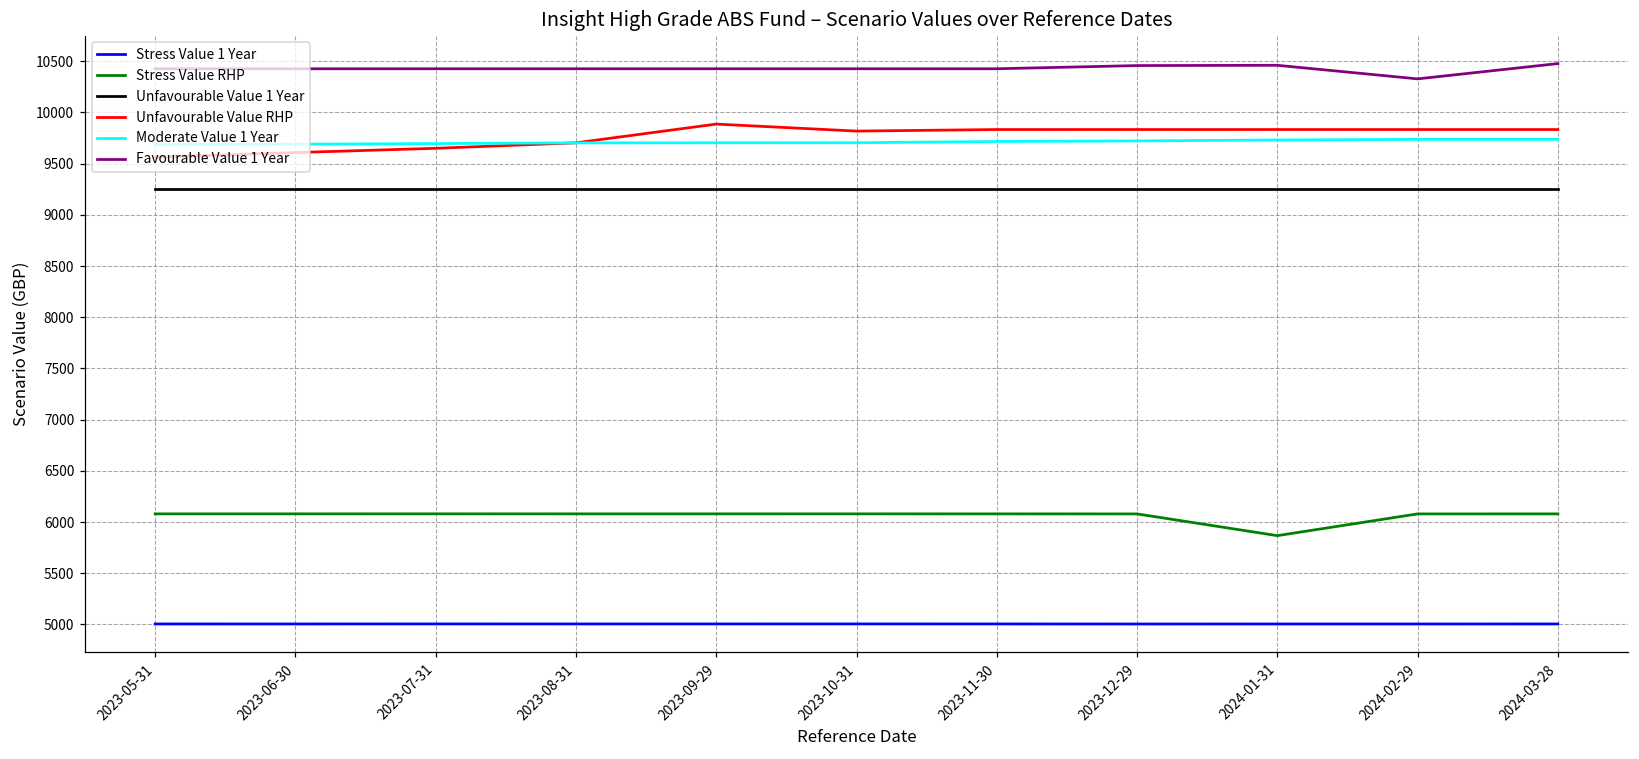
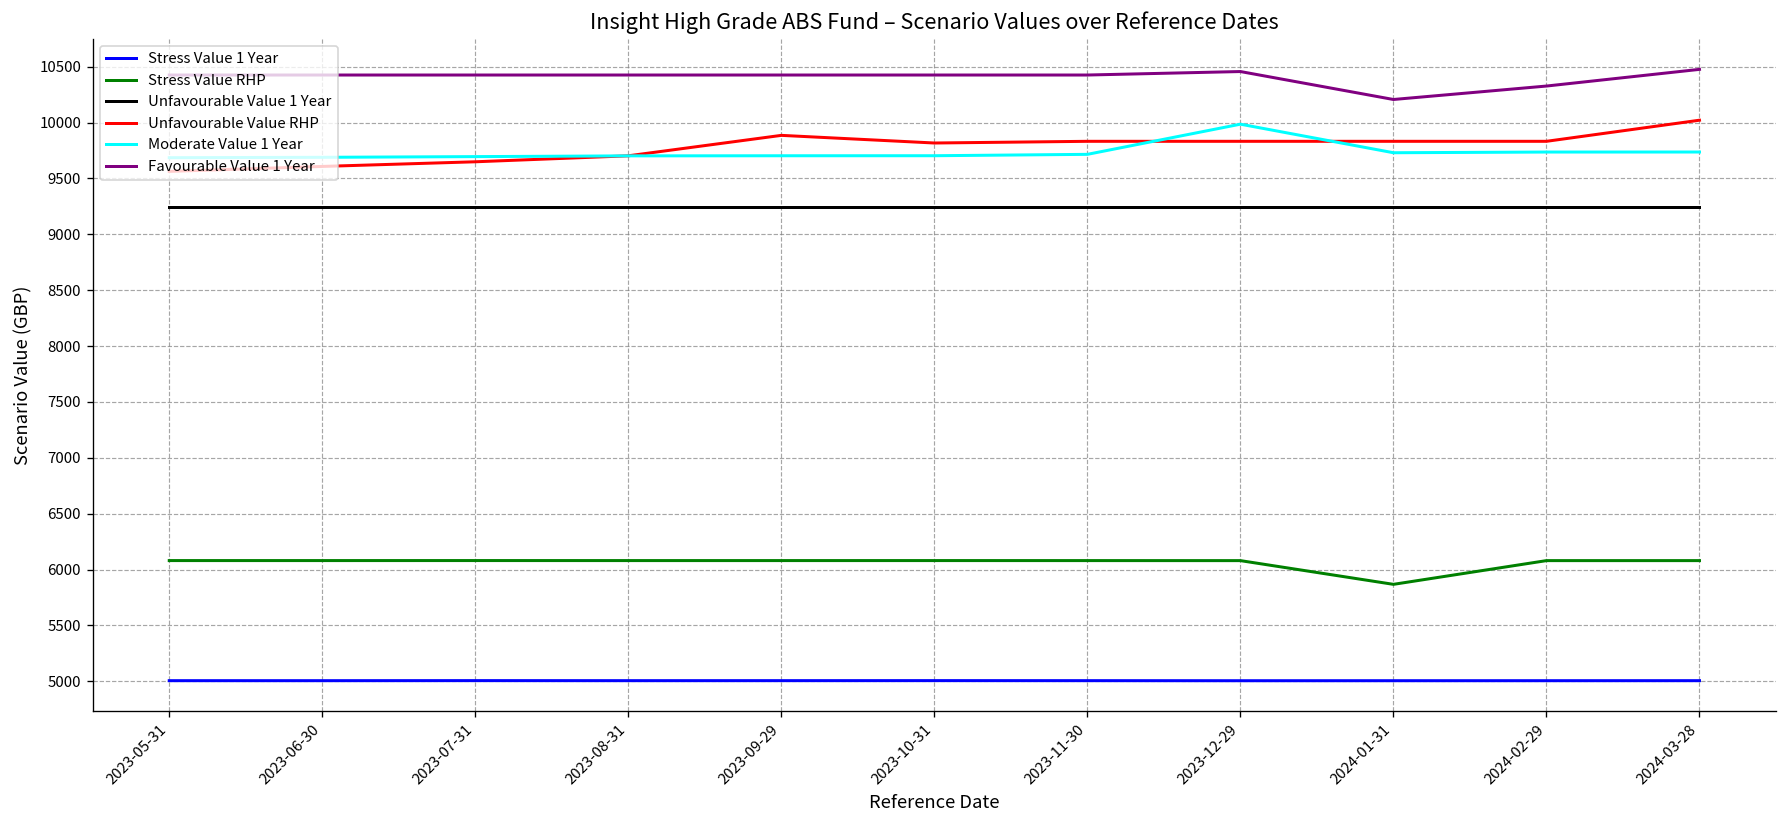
Moderate Value 1 Year, 2023-12-29: 9700 -> 10000
Favourable Value 1 Year, 2024-01-31: 10500 -> 10200
Unfavourable Value RHP, 2024-03-28: 9800 -> 10000
